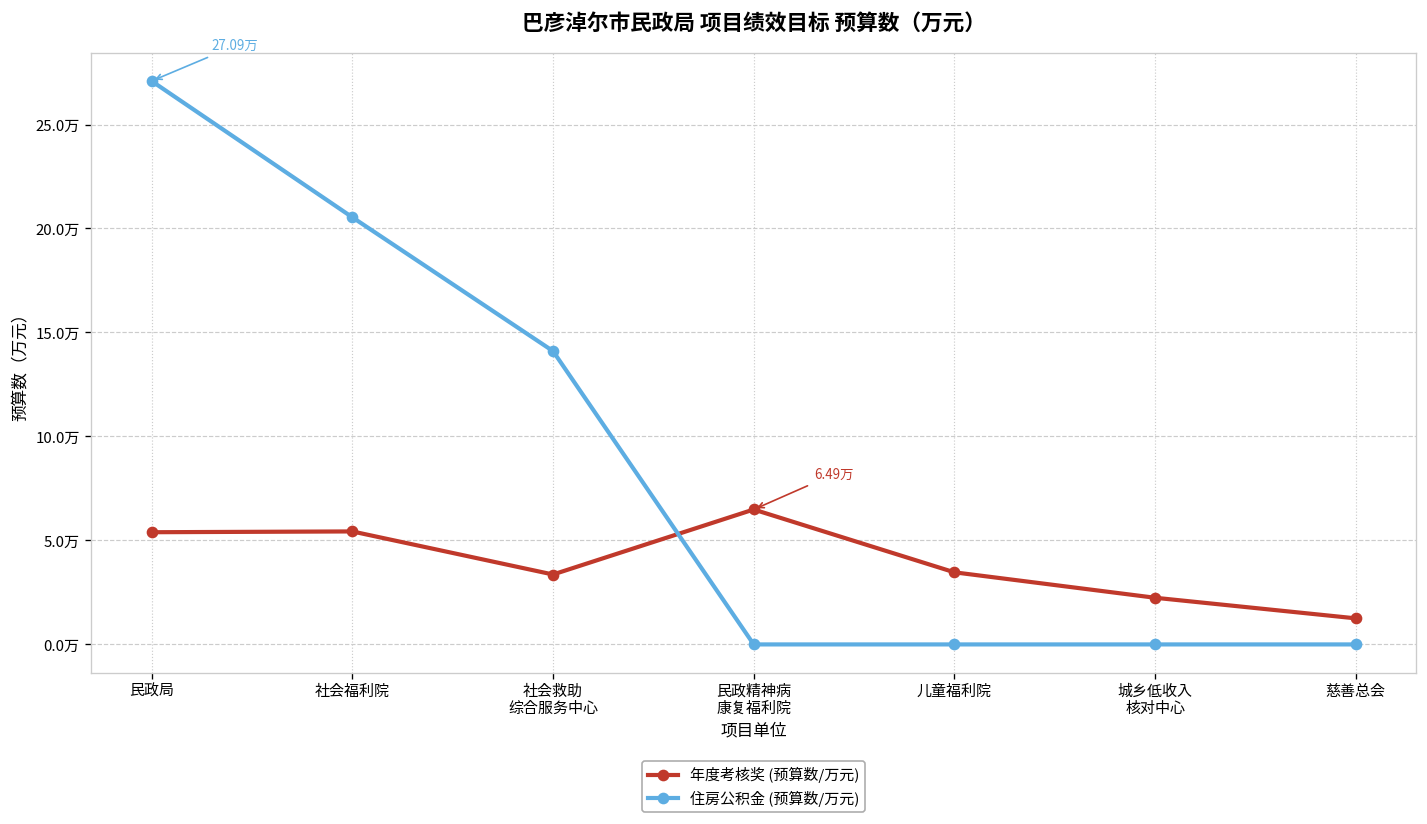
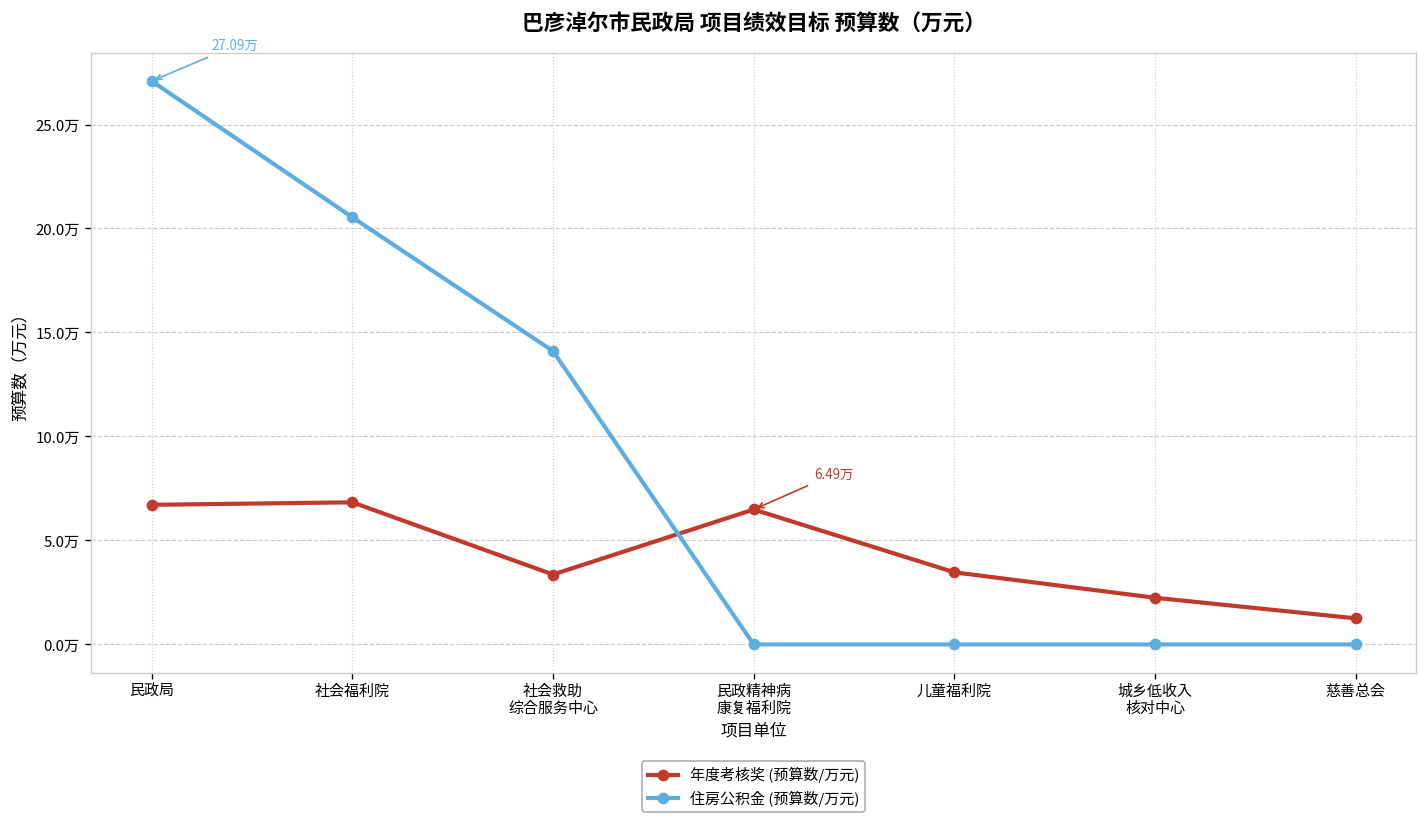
年度考核奖 (预算数/万元), 民政局: 5.4万 -> 6.7万
年度考核奖 (预算数/万元), 社会福利院: 5.4万 -> 6.8万
